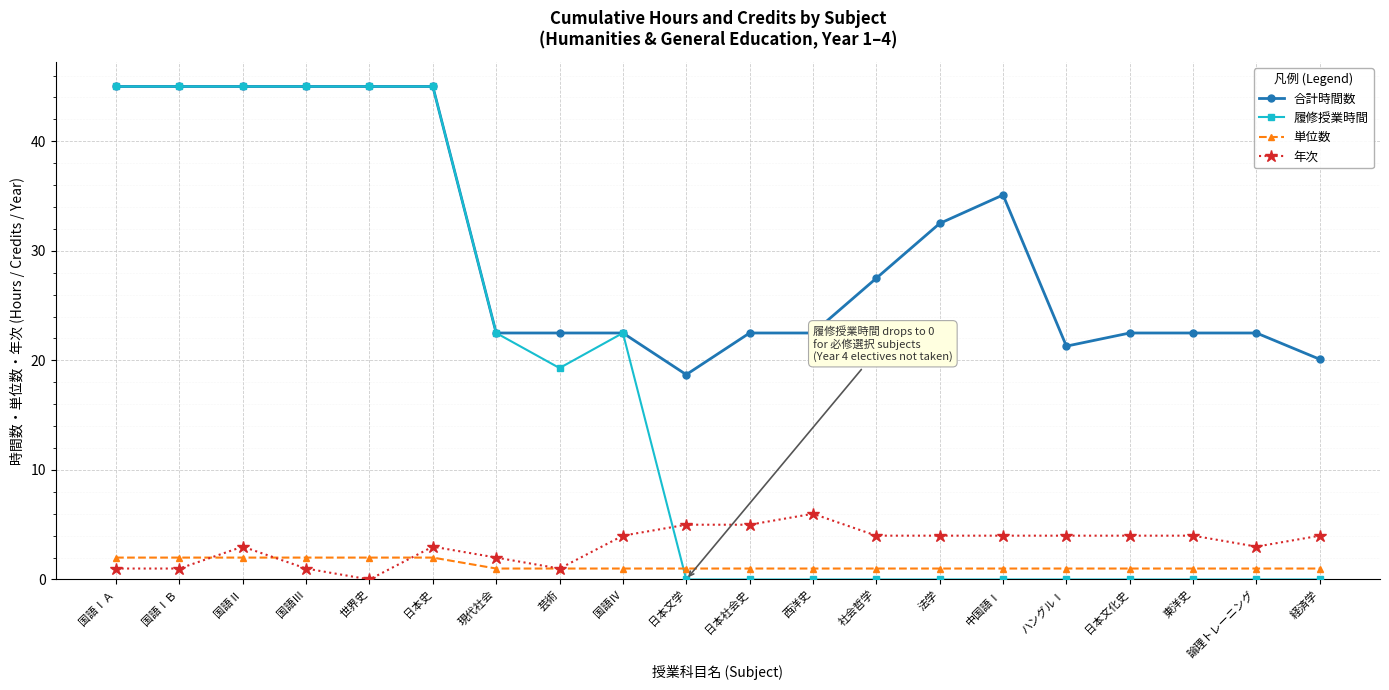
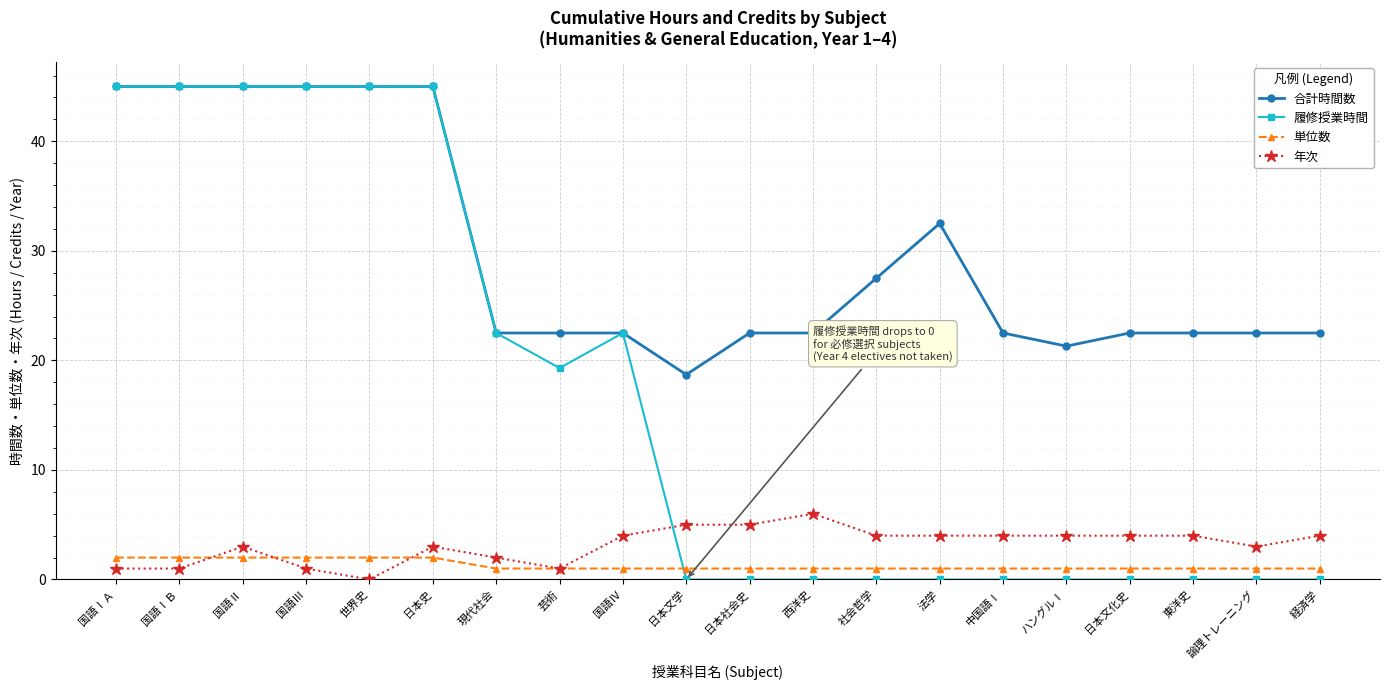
合計時間数, 中国語Ⅰ: 35.1 -> 22.5
合計時間数, 経済学: 20.1 -> 22.5
